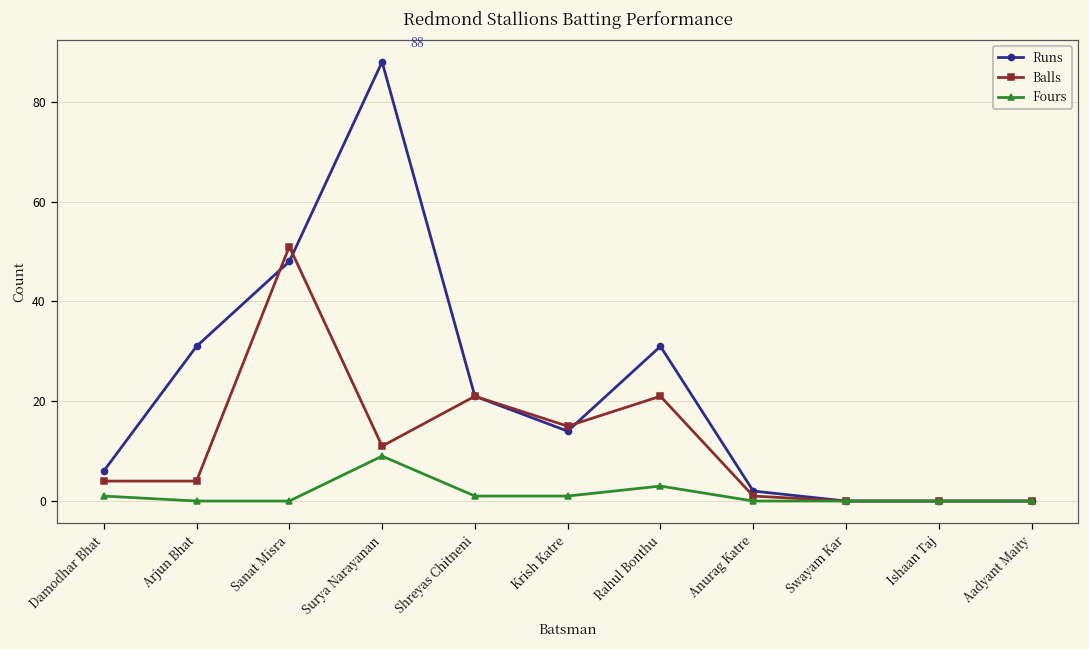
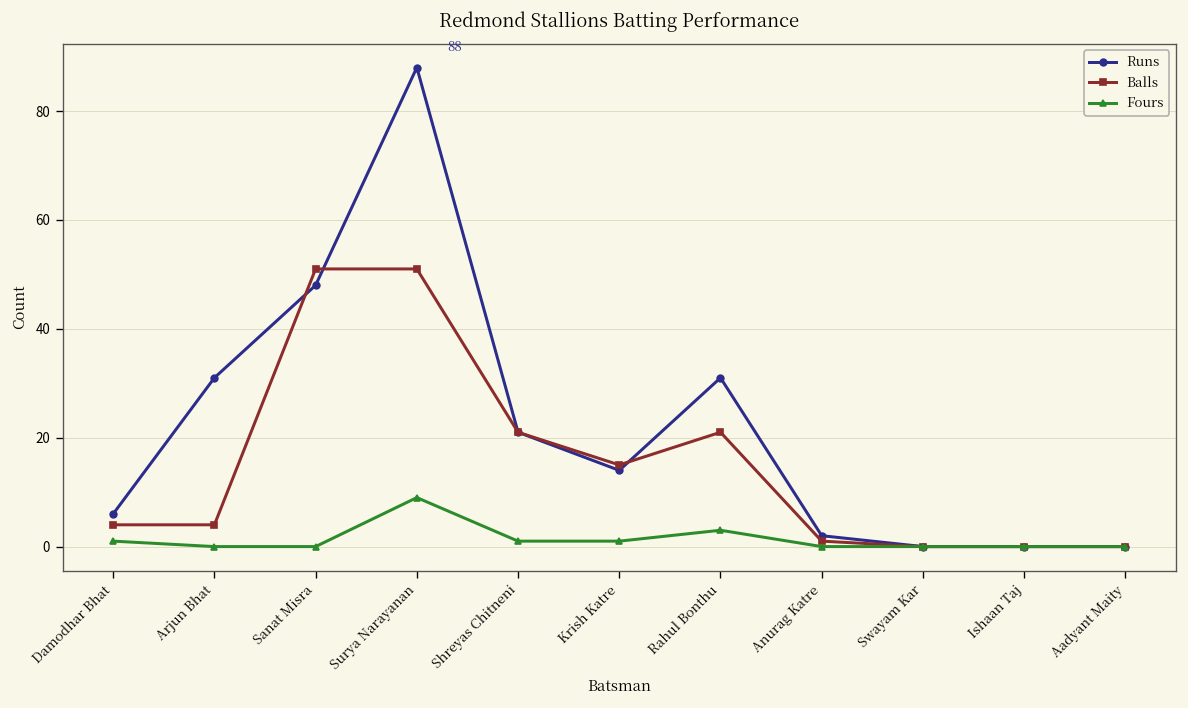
Balls, Surya Narayanan: 11 -> 51
